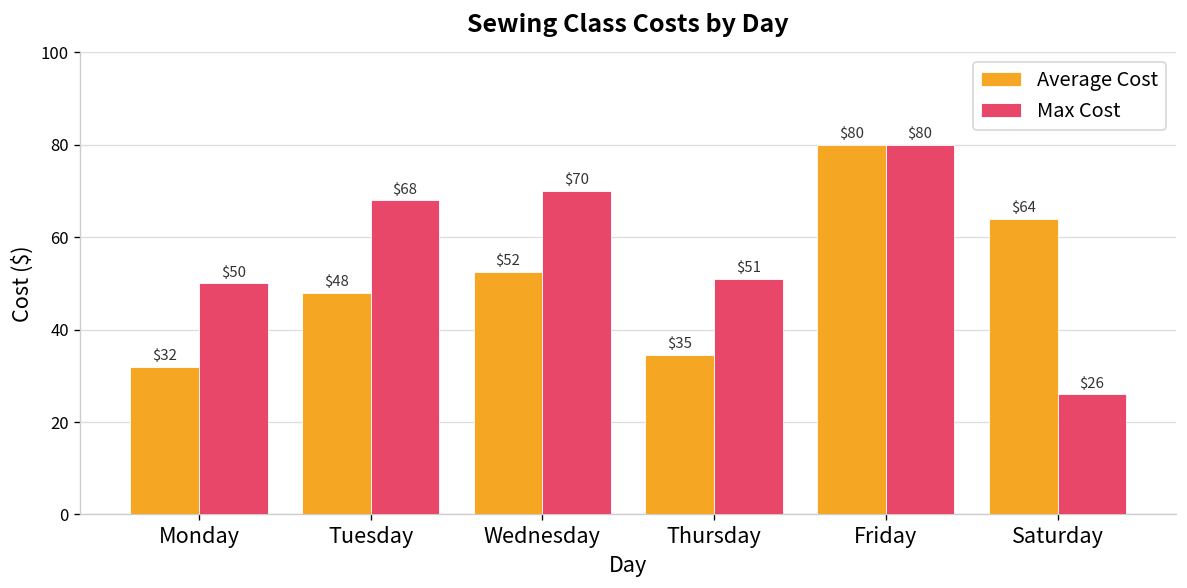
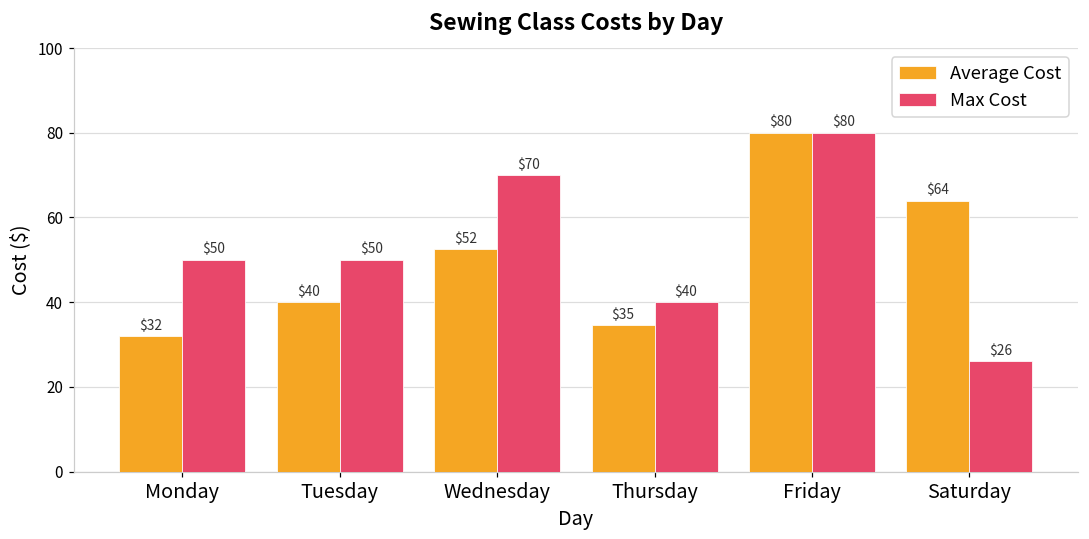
Average Cost, Tuesday: $48 -> $40
Max Cost, Tuesday: $68 -> $50
Max Cost, Thursday: $51 -> $40
